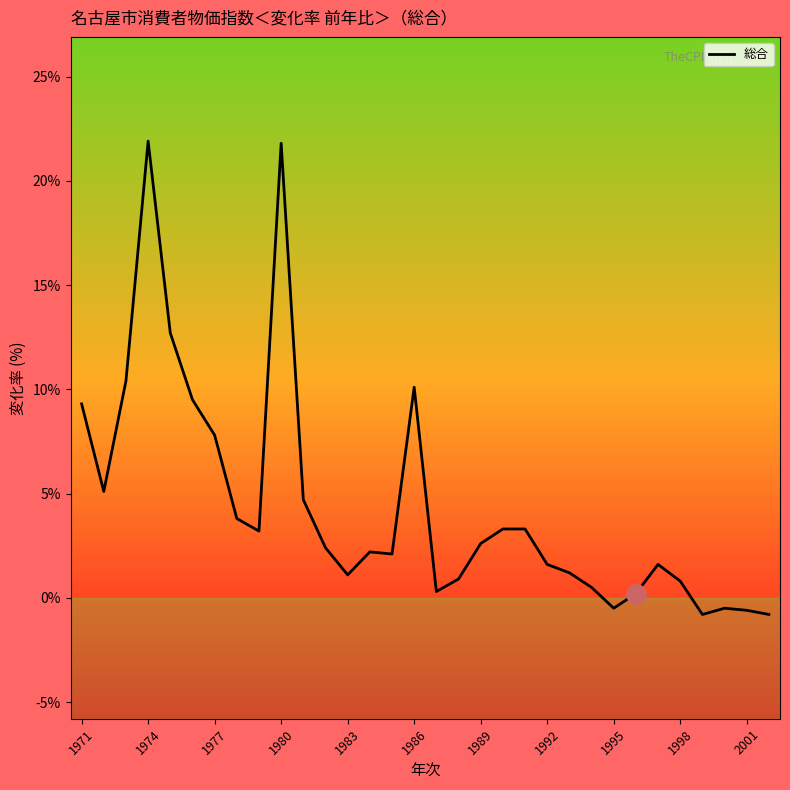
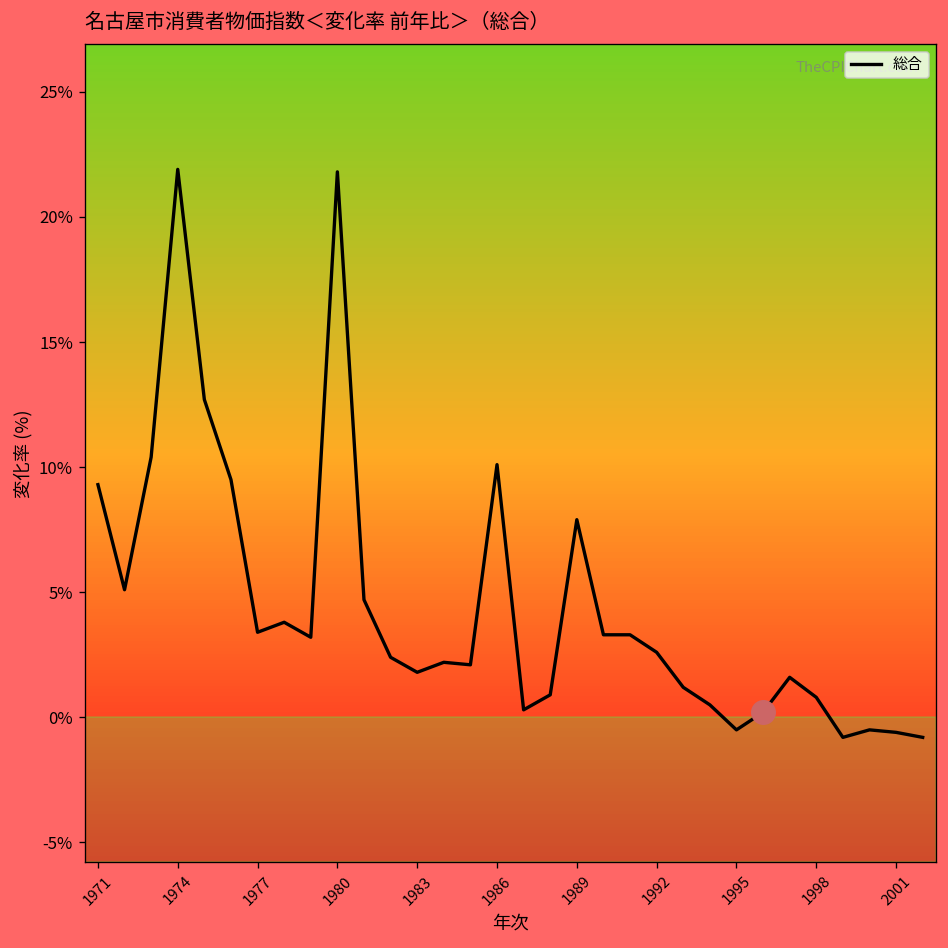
総合, 1977: 7.8% -> 3.4%
総合, 1983: 1.1% -> 1.8%
総合, 1989: 2.6% -> 7.9%
総合, 1992: 1.6% -> 2.6%
